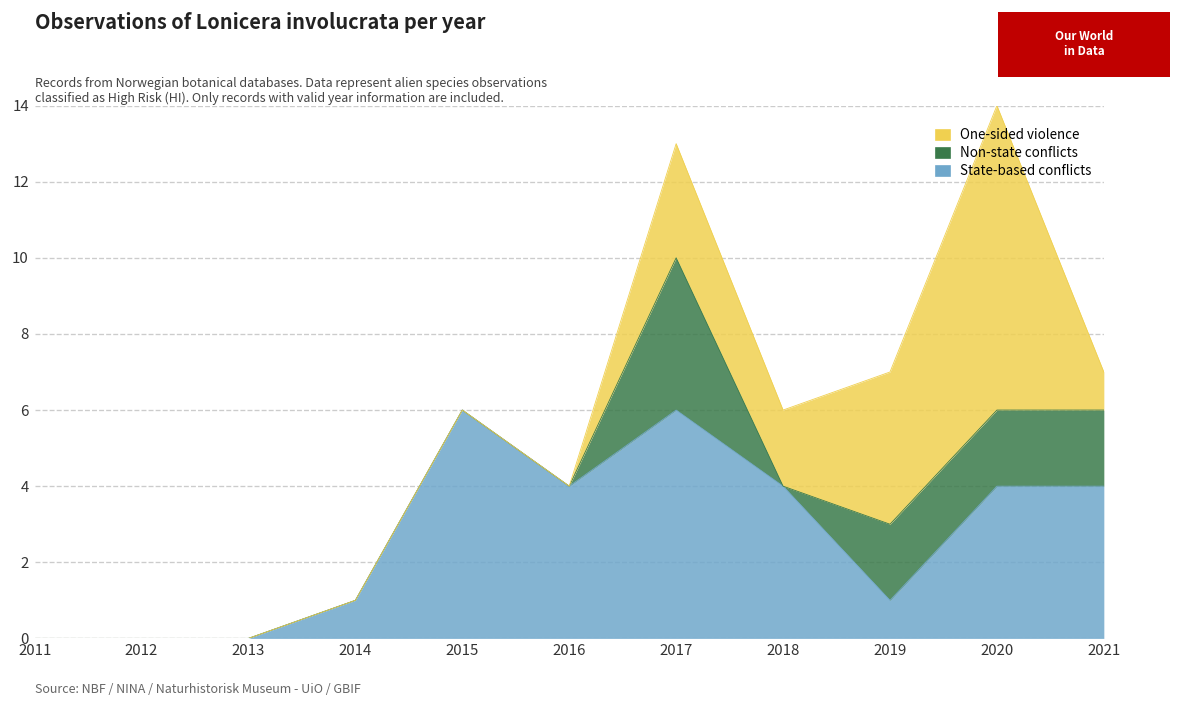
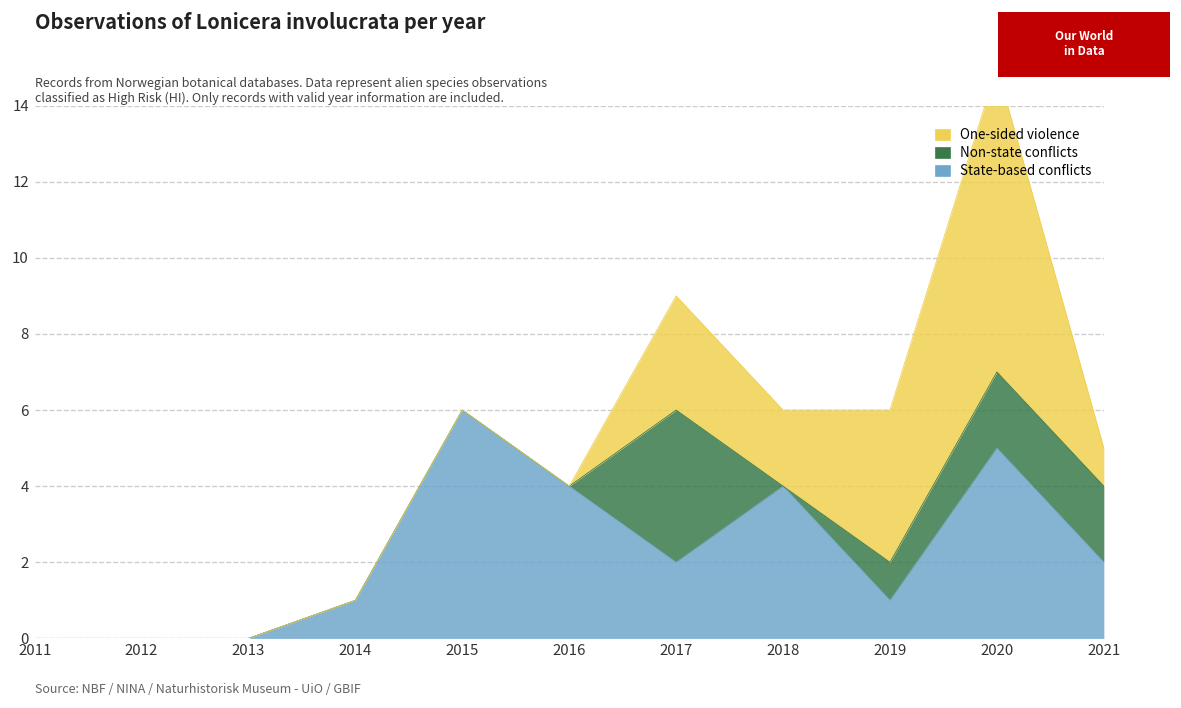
State-based conflicts, 2017: 6 -> 2
Non-state conflicts, 2019: 2 -> 1
State-based conflicts, 2020: 4 -> 5
State-based conflicts, 2021: 4 -> 2
